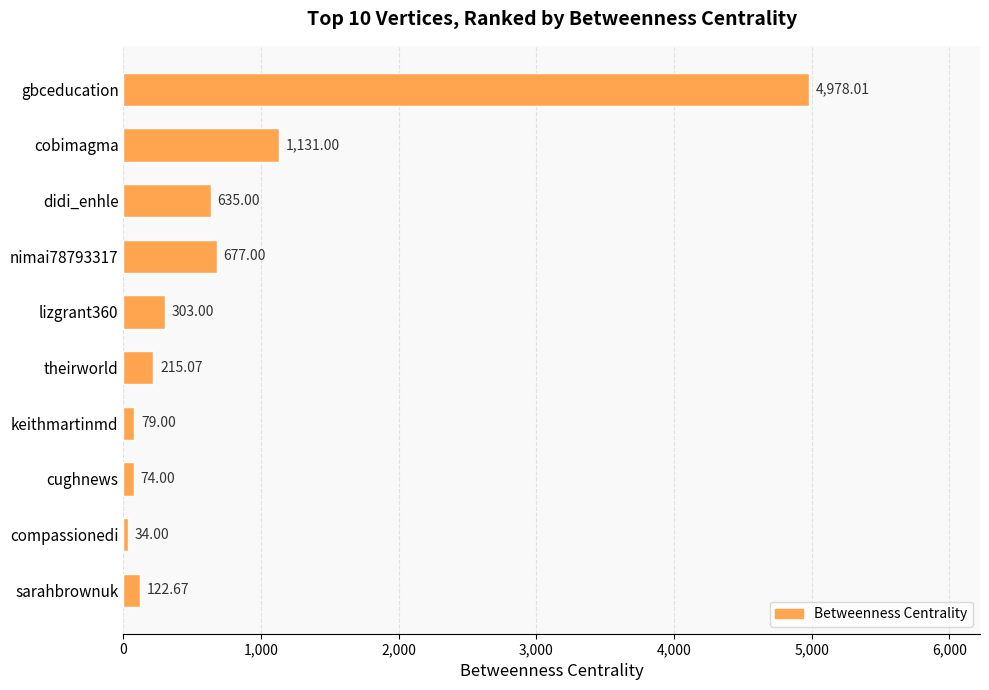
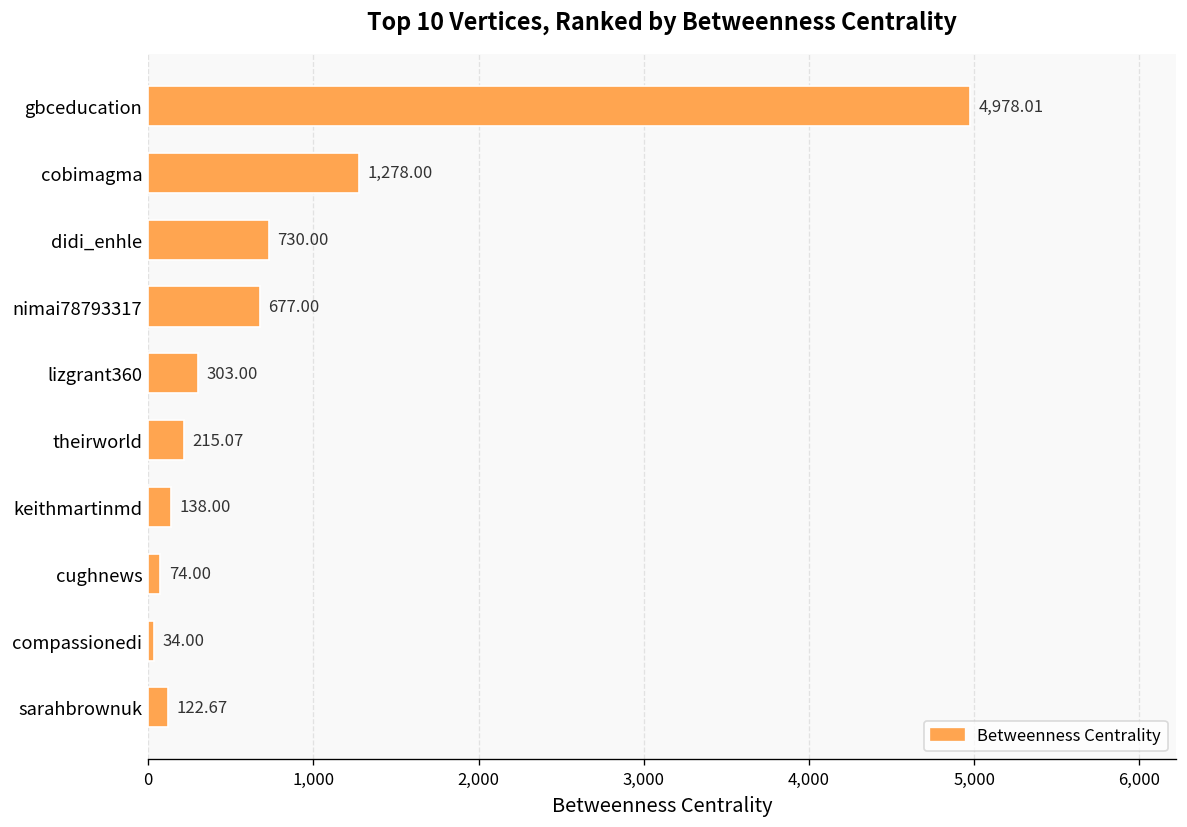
cobimagma: 1,131.00 -> 1,278.00
didi_enhle: 635.00 -> 730.00
keithmartinmd: 79.00 -> 138.00
